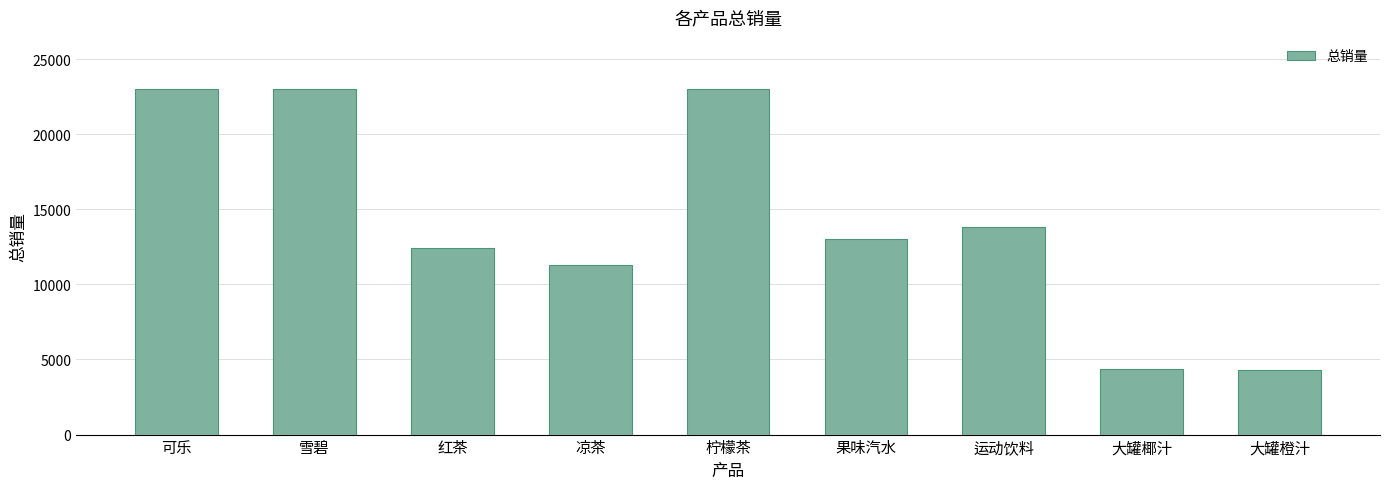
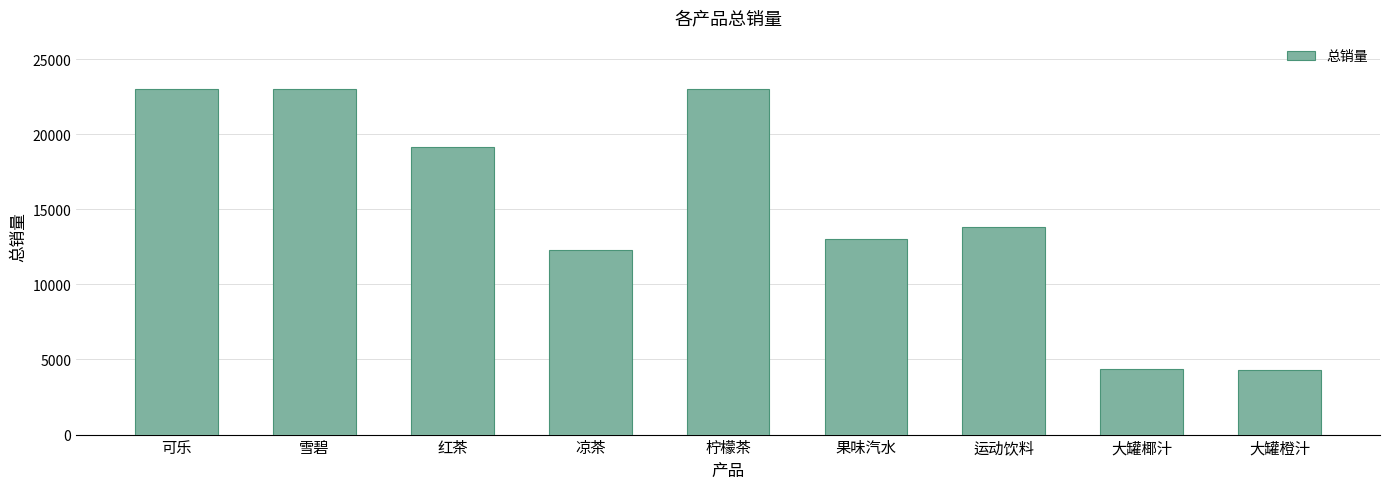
红茶: 12500 -> 19200
凉茶: 11300 -> 12300
